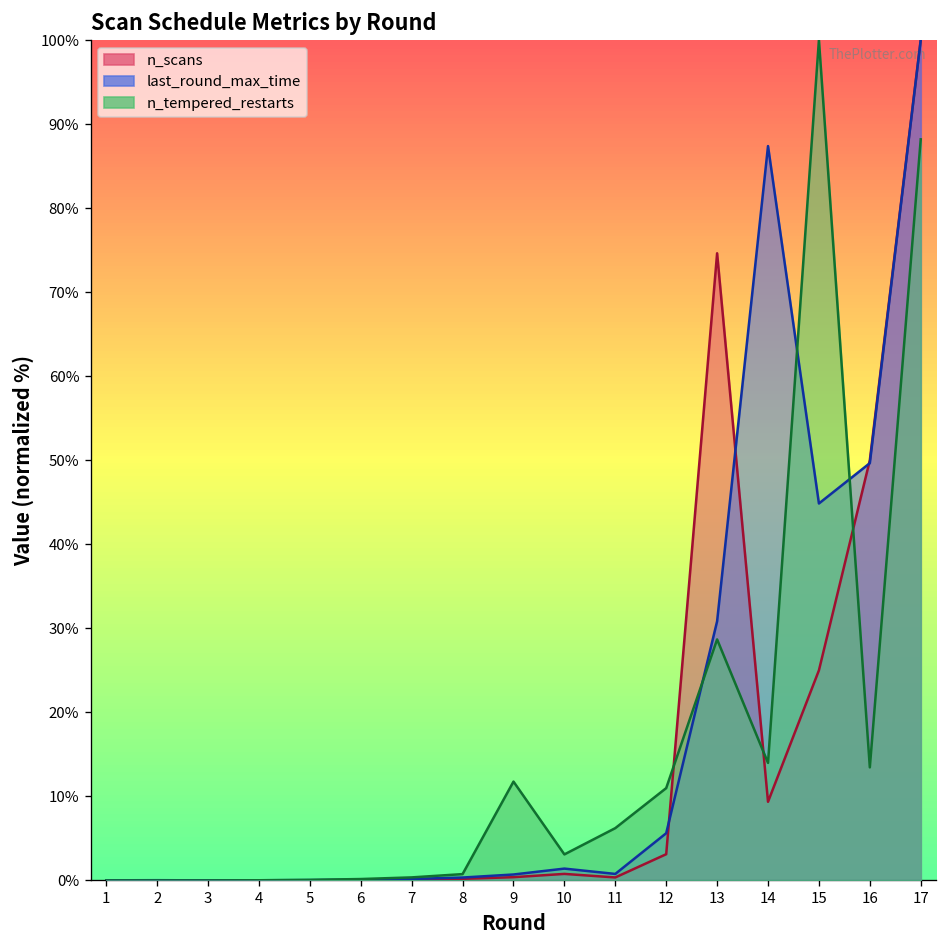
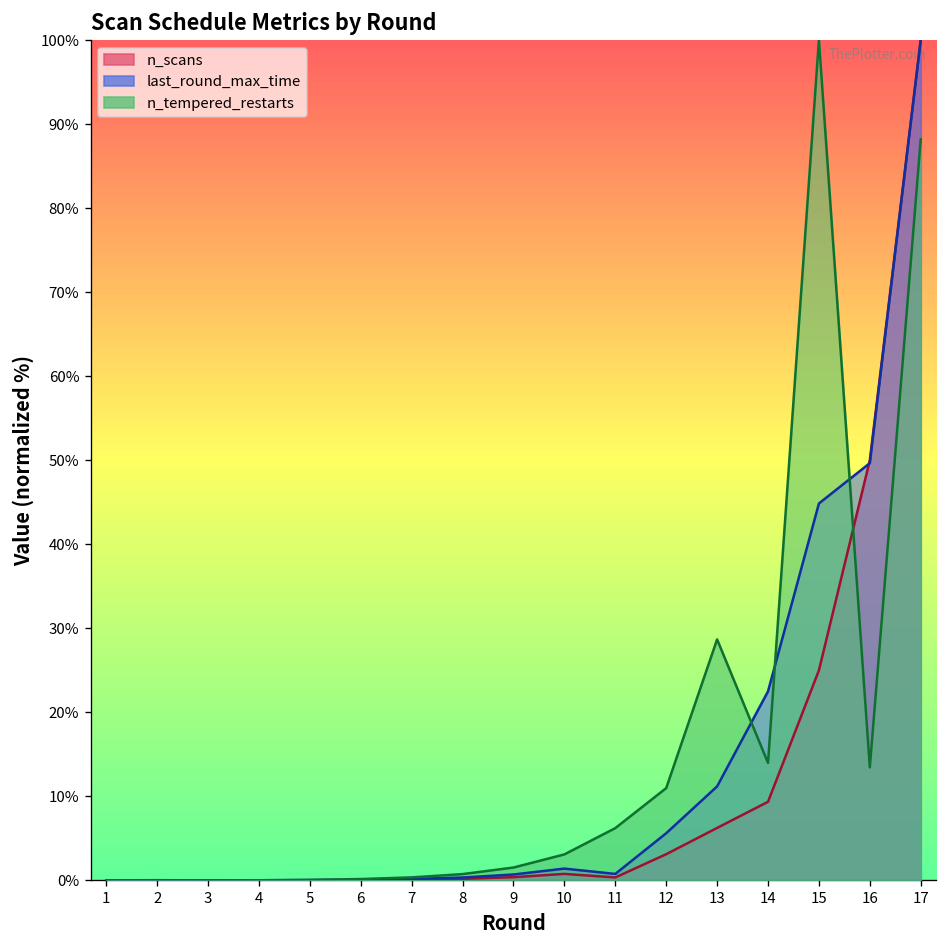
n_tempered_restarts, 9: 12% -> 2%
n_scans, 13: 75% -> 6%
last_round_max_time, 13: 31% -> 11%
last_round_max_time, 14: 87% -> 22%
